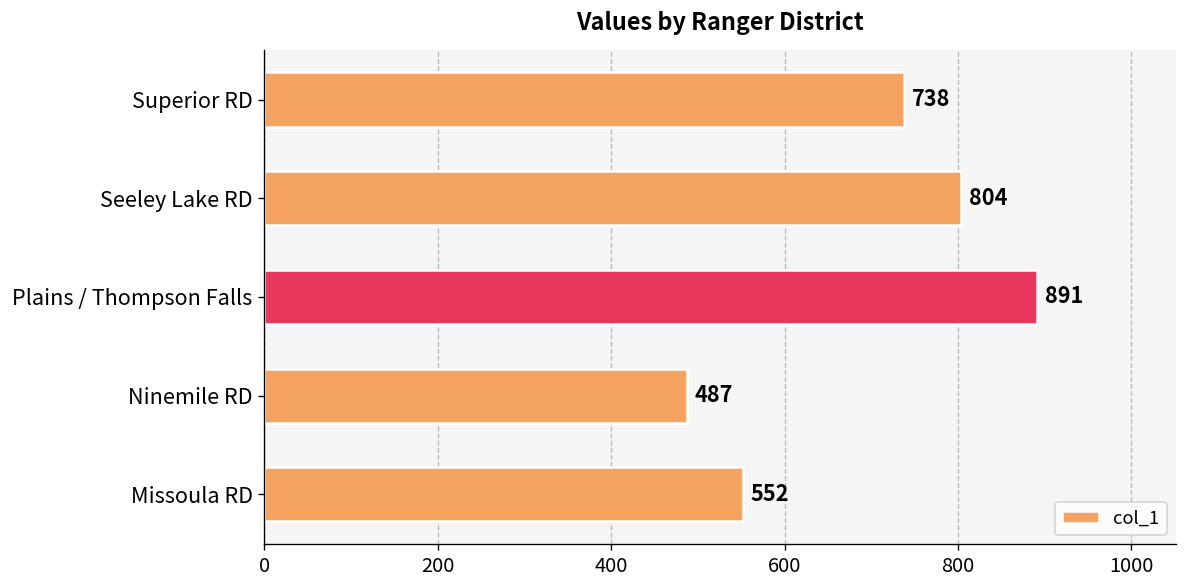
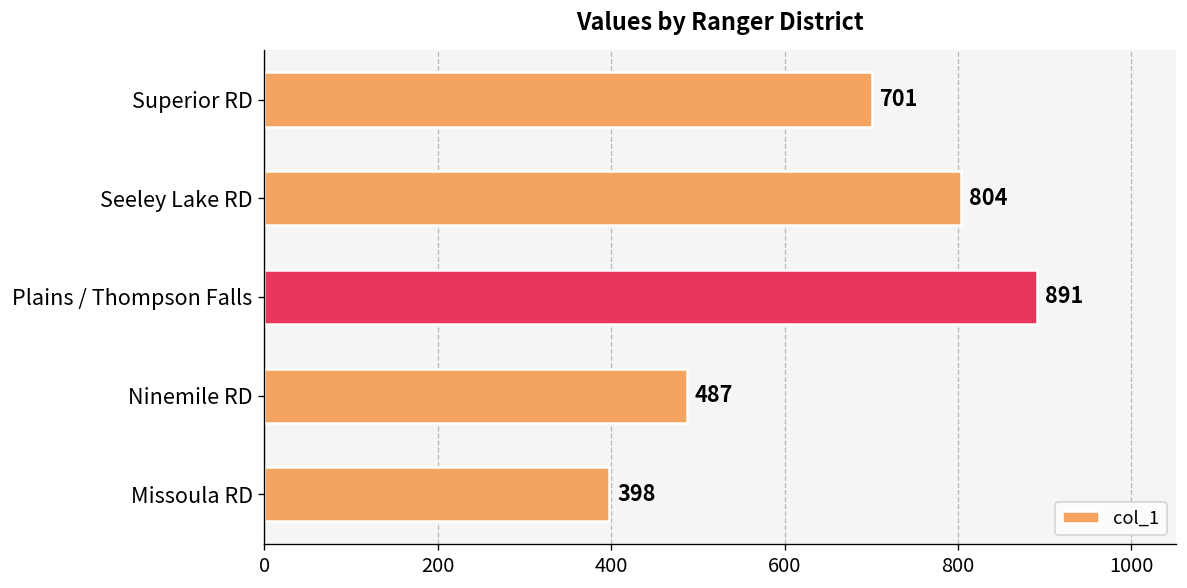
Superior RD: 738 -> 701
Missoula RD: 552 -> 398
